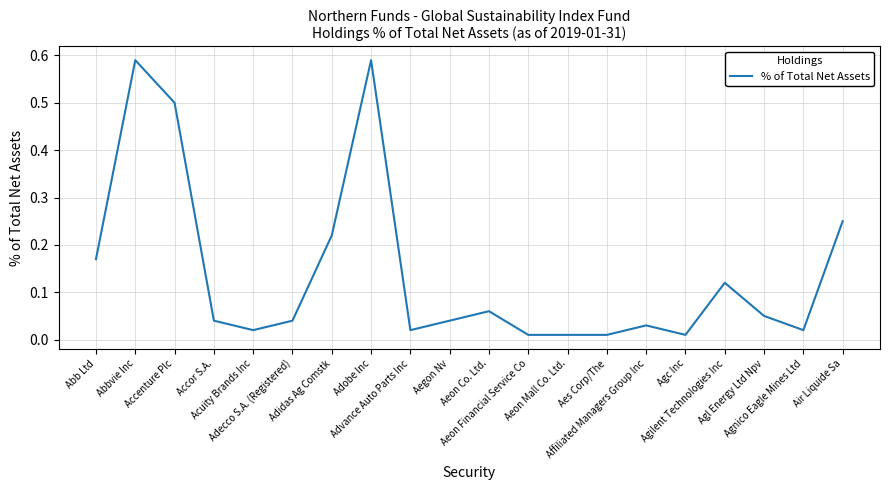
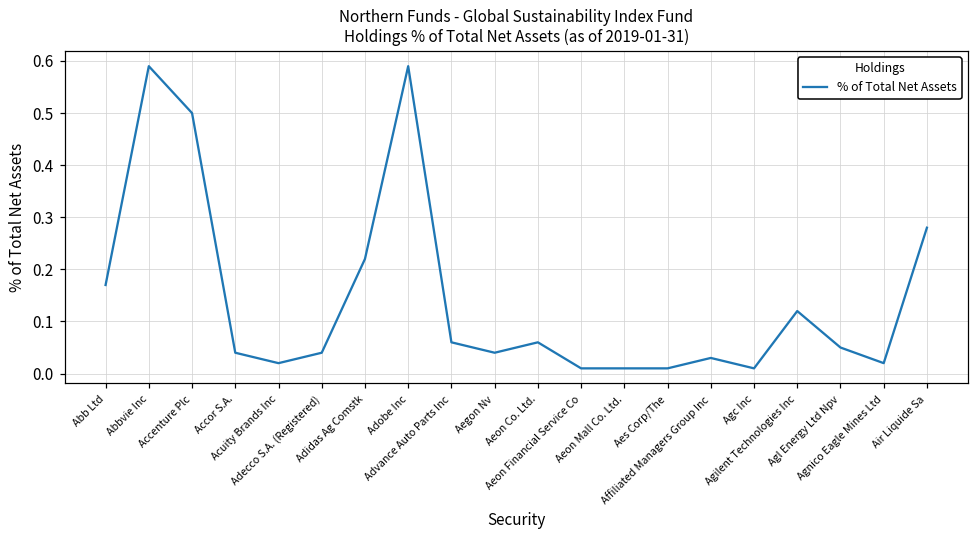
Advance Auto Parts Inc: 0.02 -> 0.06
Air Liquide Sa: 0.25 -> 0.28
